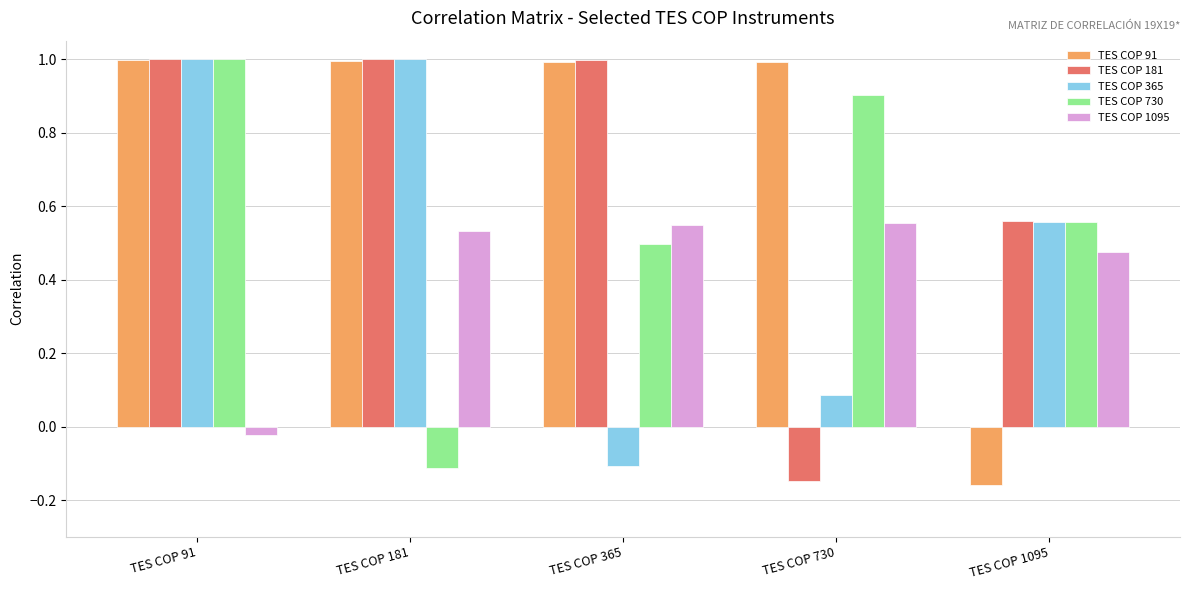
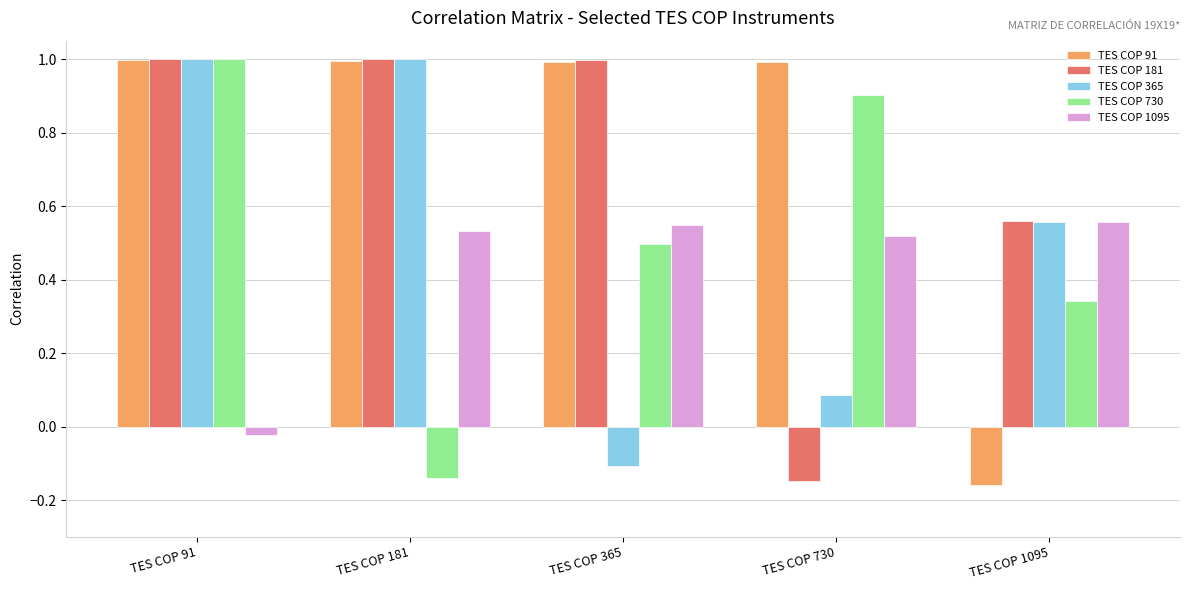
TES COP 730, TES COP 181: -0.11 -> -0.14
TES COP 1095, TES COP 730: 0.55 -> 0.52
TES COP 730, TES COP 1095: 0.56 -> 0.34
TES COP 1095, TES COP 1095: 0.48 -> 0.56
